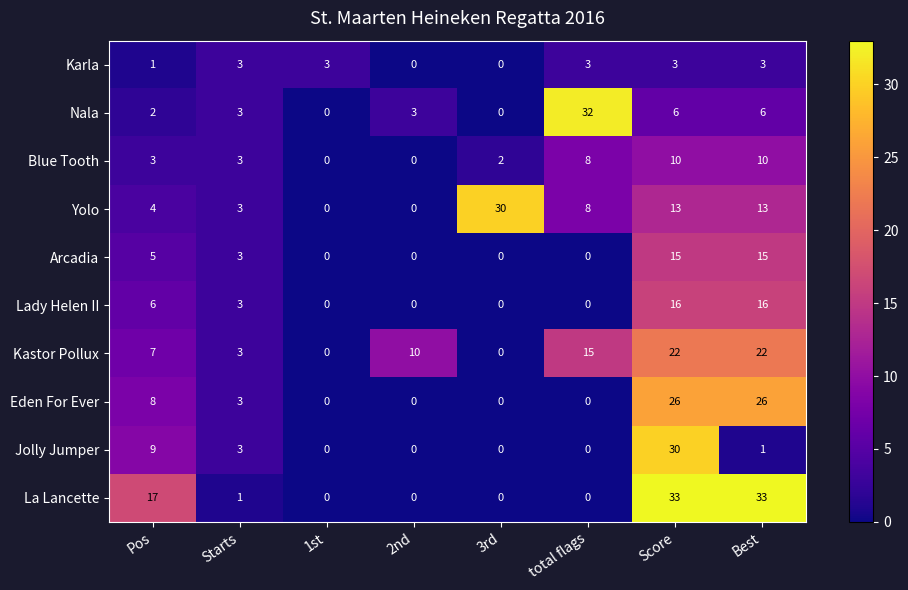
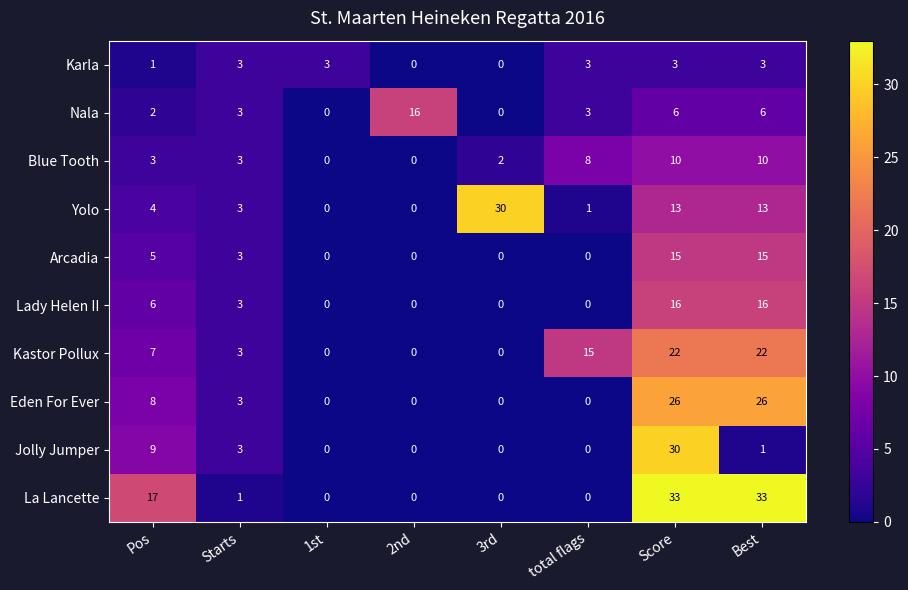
Nala, 2nd: 3 -> 16
Nala, total flags: 32 -> 3
Yolo, total flags: 8 -> 1
Kastor Pollux, 2nd: 10 -> 0
